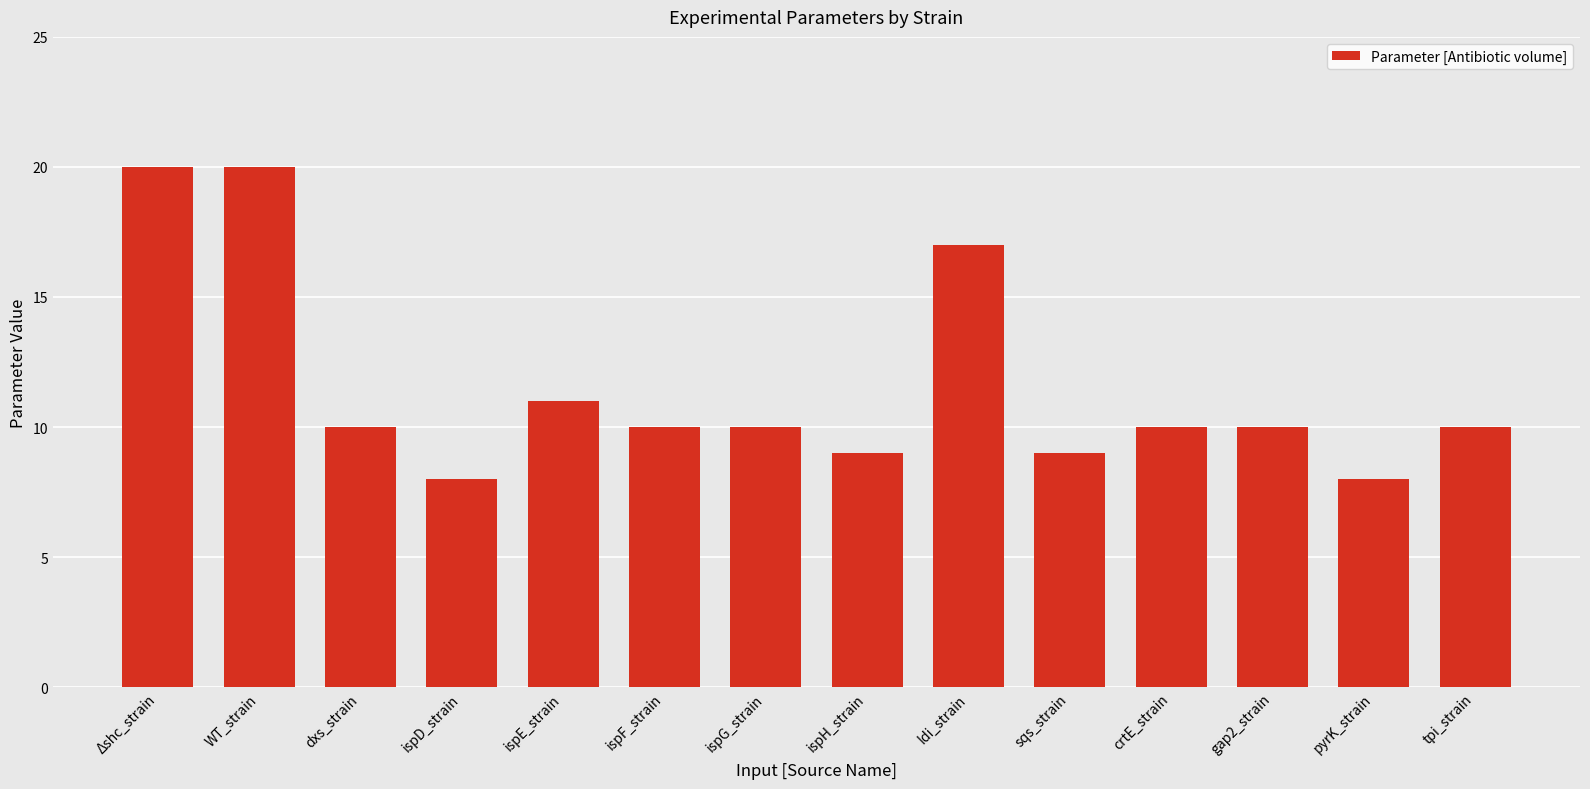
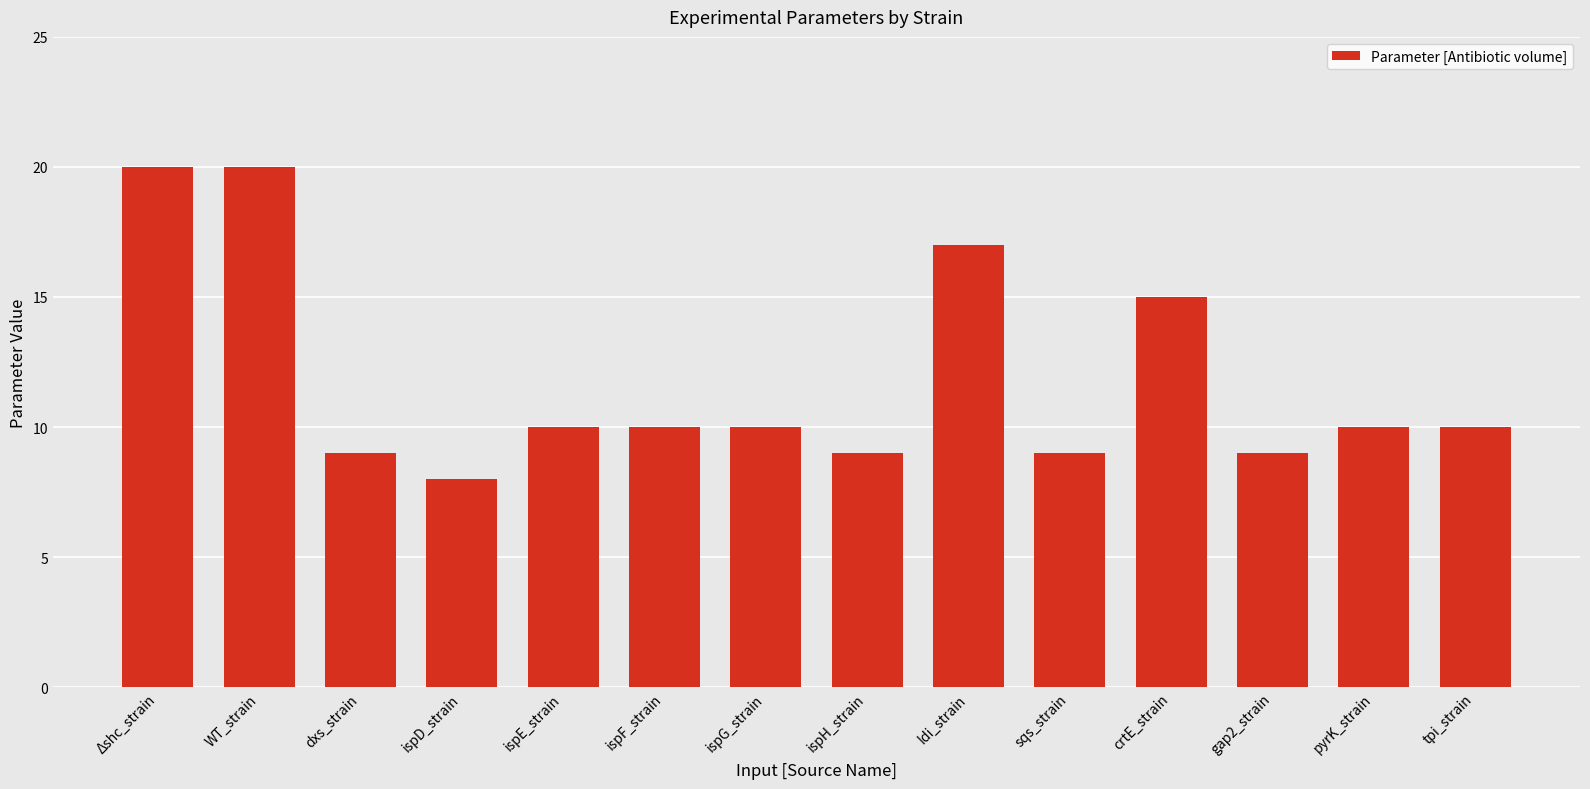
dxs_strain: 10 -> 9
ispE_strain: 11 -> 10
crtE_strain: 10 -> 15
gap2_strain: 10 -> 9
pyrK_strain: 8 -> 10
